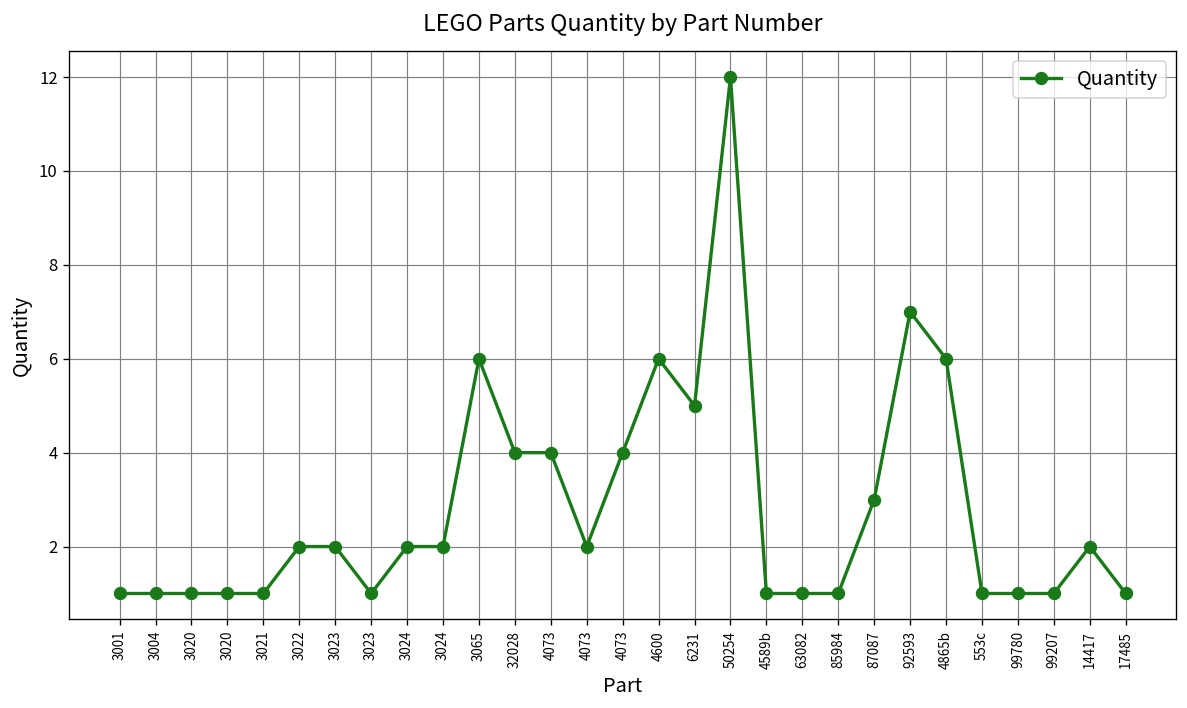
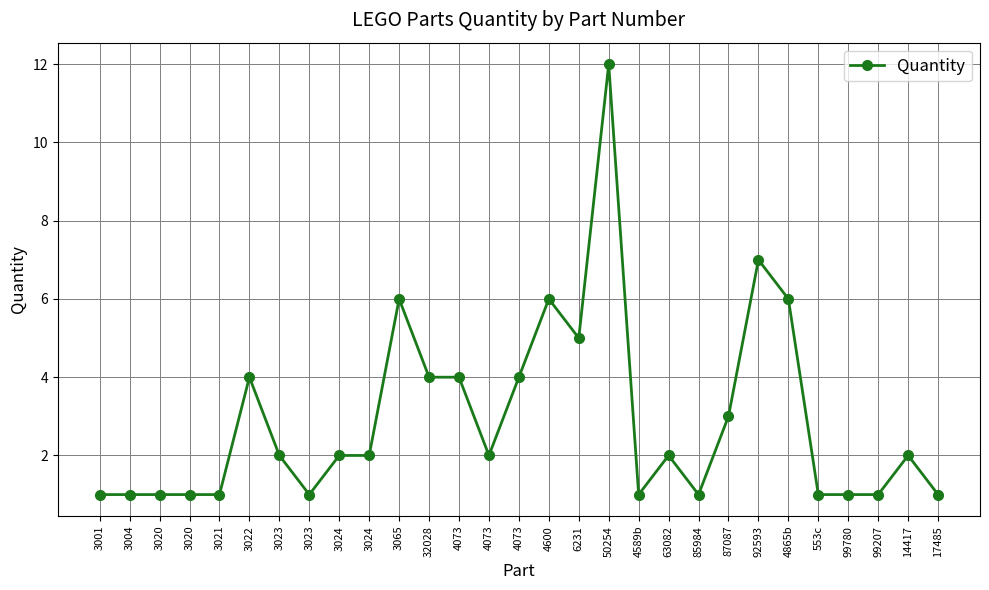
3022: 2 -> 4
63082: 1 -> 2
